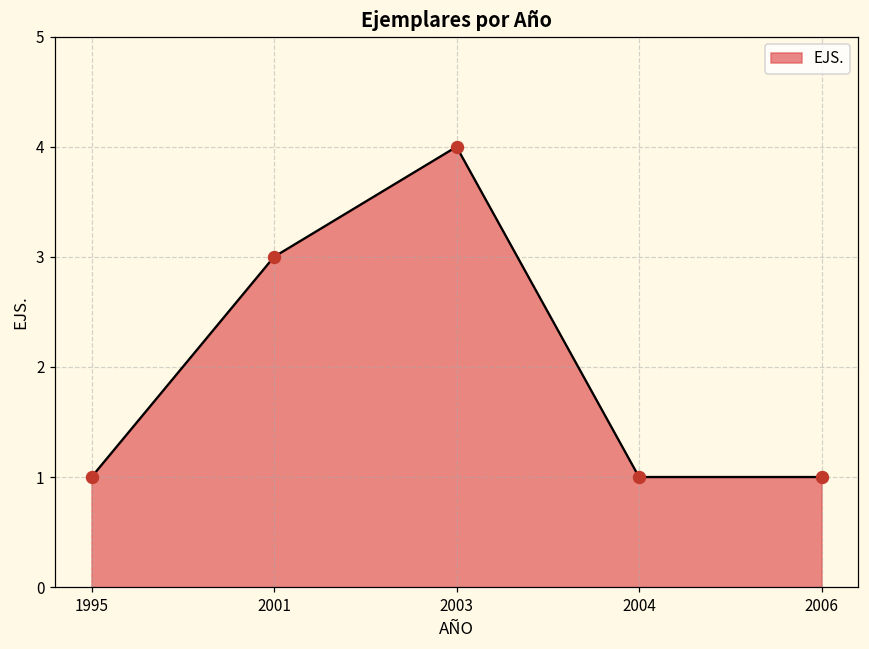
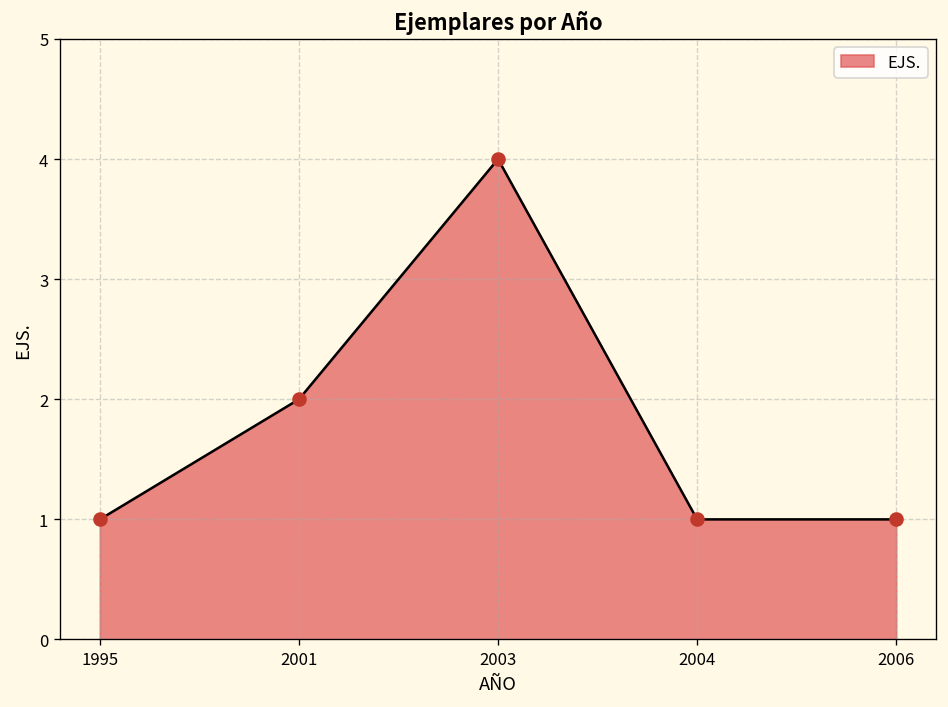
2001: 3 -> 2
